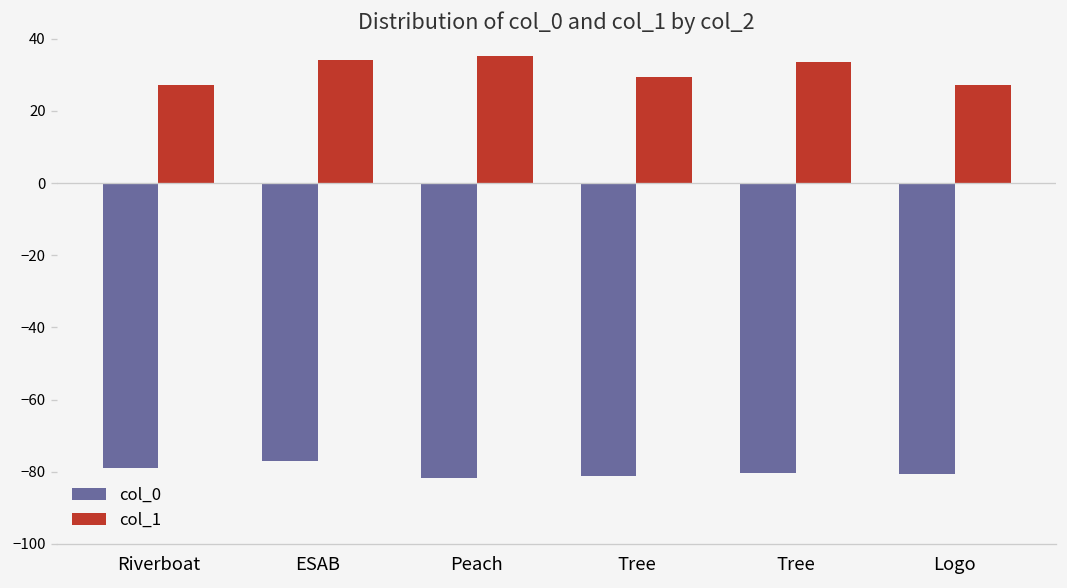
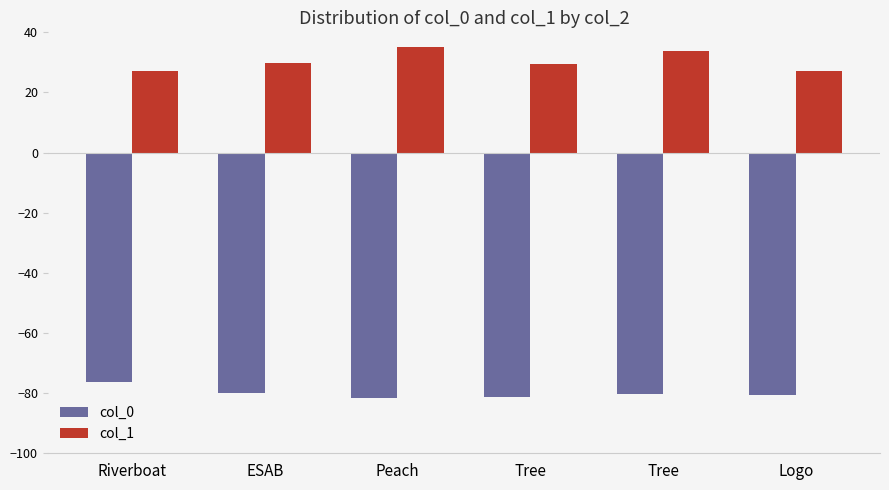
col_0, Riverboat: -79 -> -76
col_0, ESAB: -77 -> -80
col_1, ESAB: 34 -> 30
